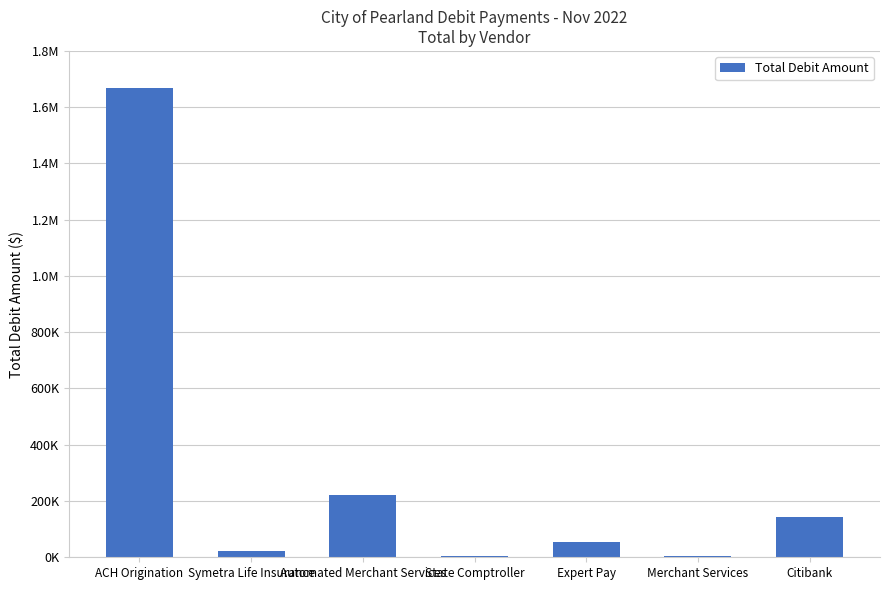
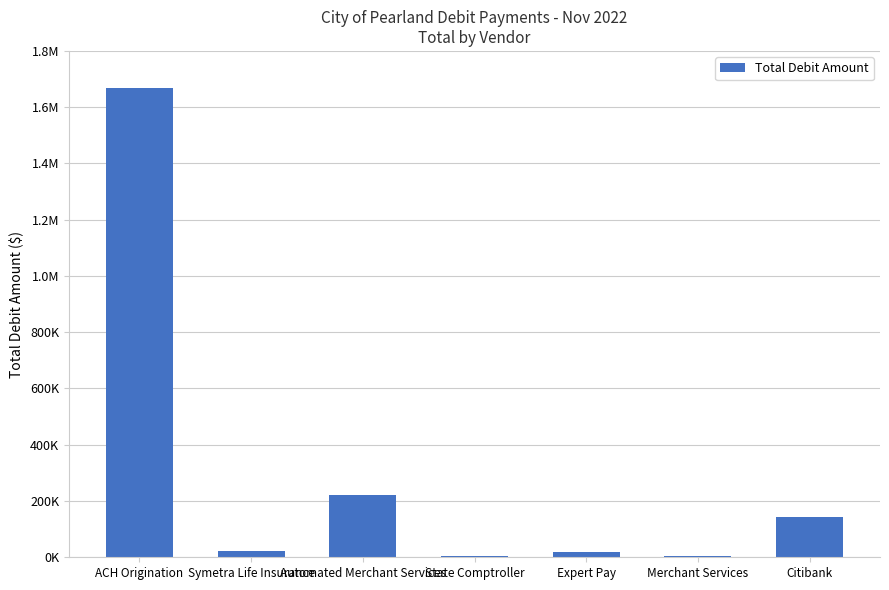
Expert Pay: 50000 -> 20000
